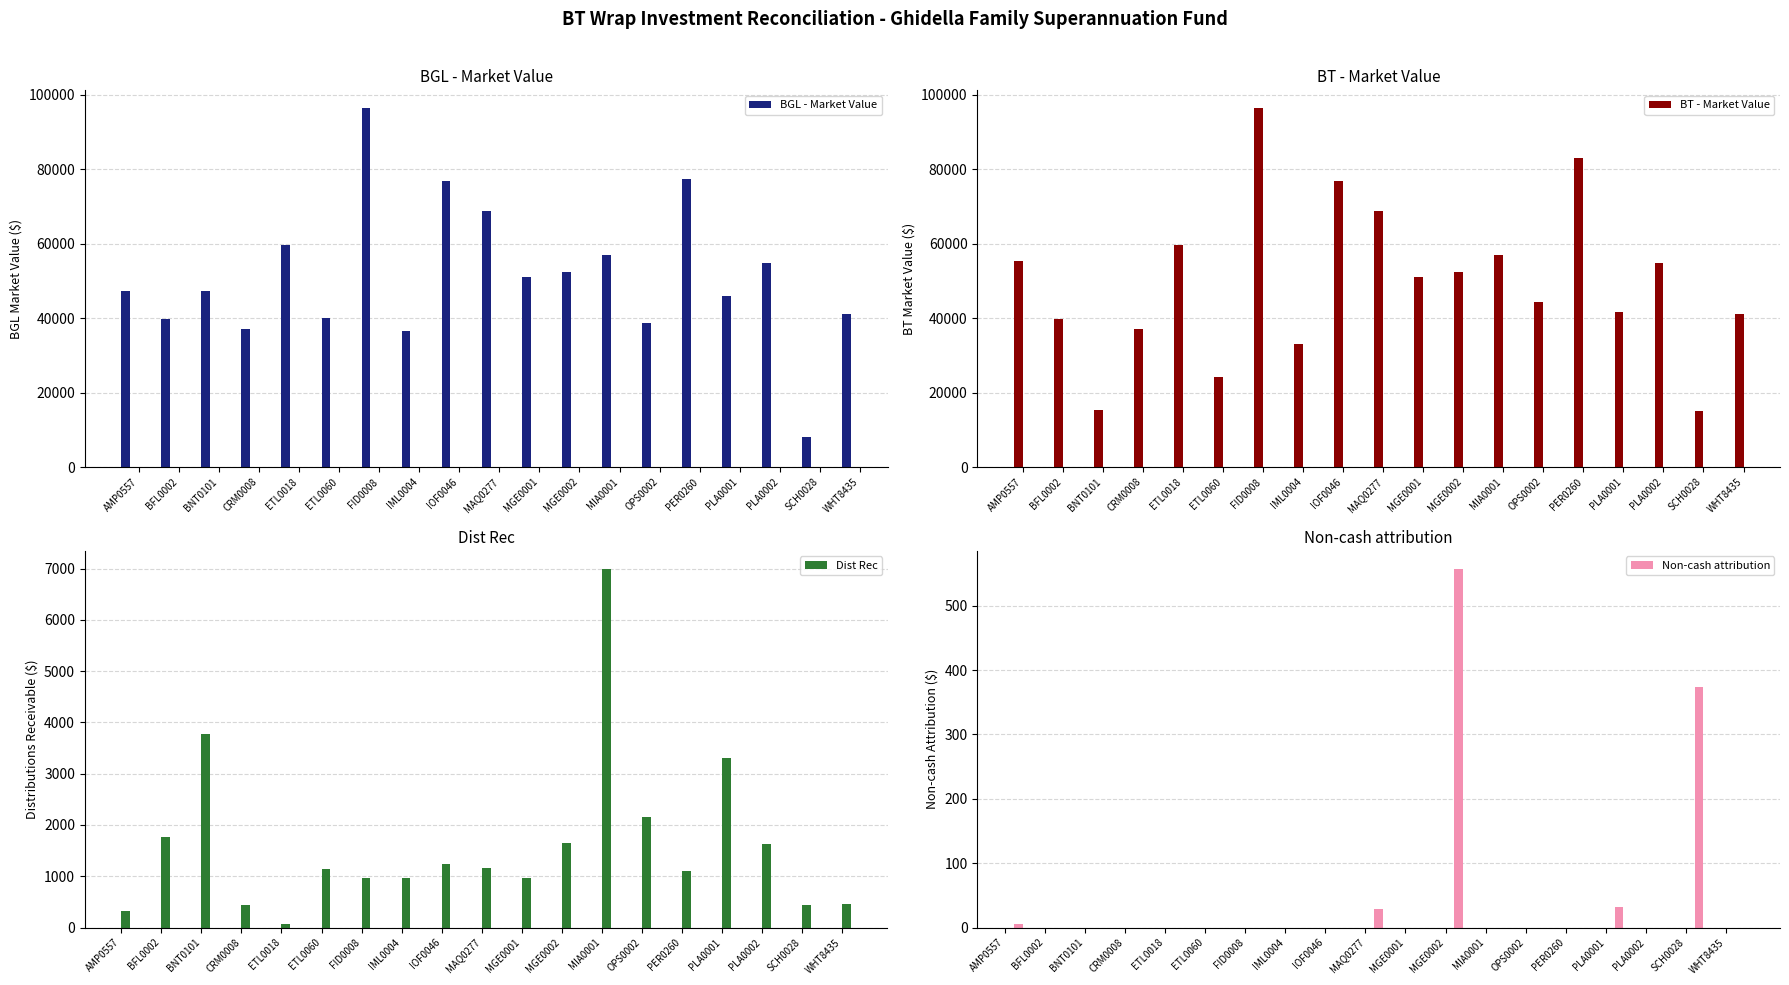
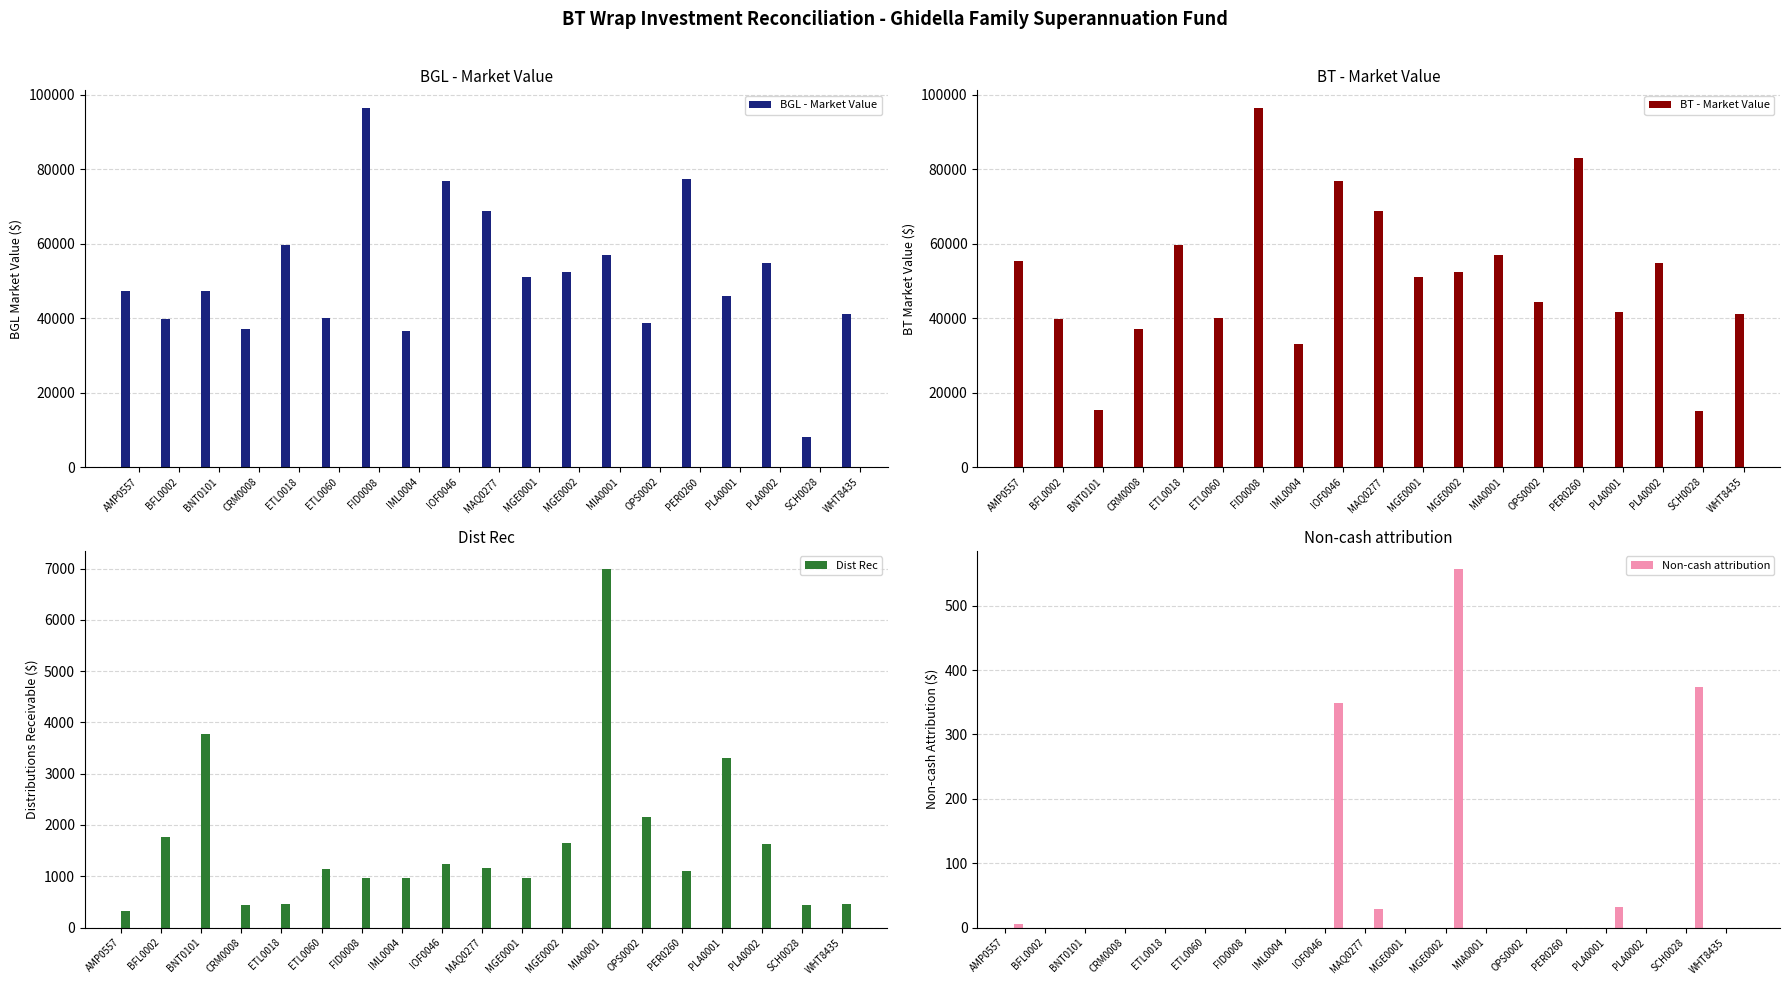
BT - Market Value, ETL0060: 24000 -> 40000
Dist Rec, ETL0018: 100 -> 500
Non-cash attribution, IOF0046: 0 -> 350
